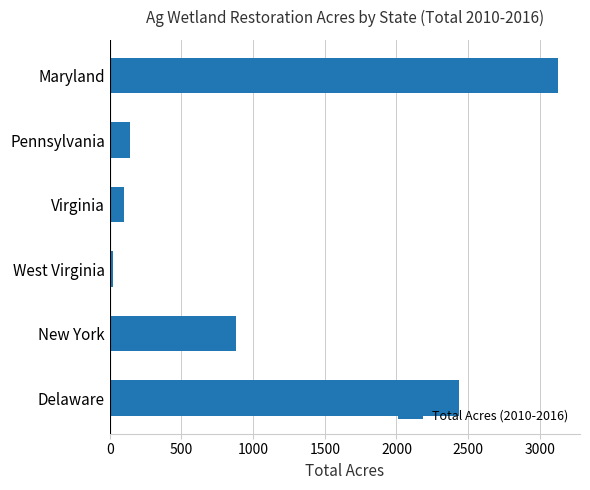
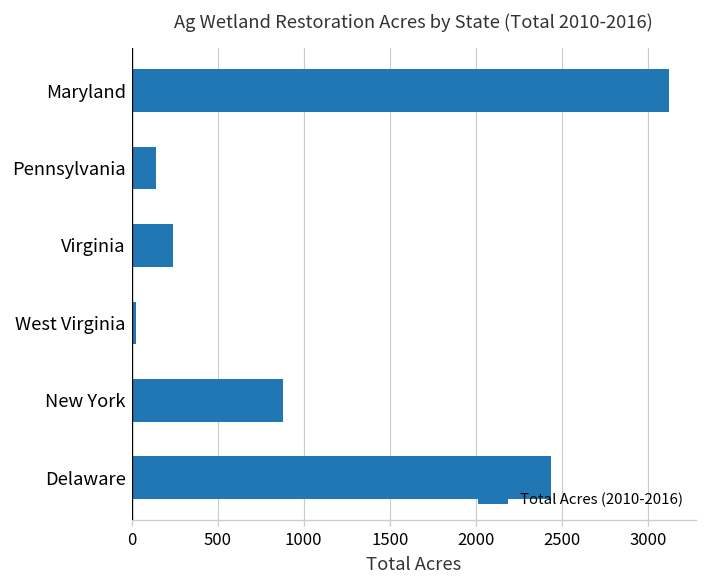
Virginia: 100 -> 240
